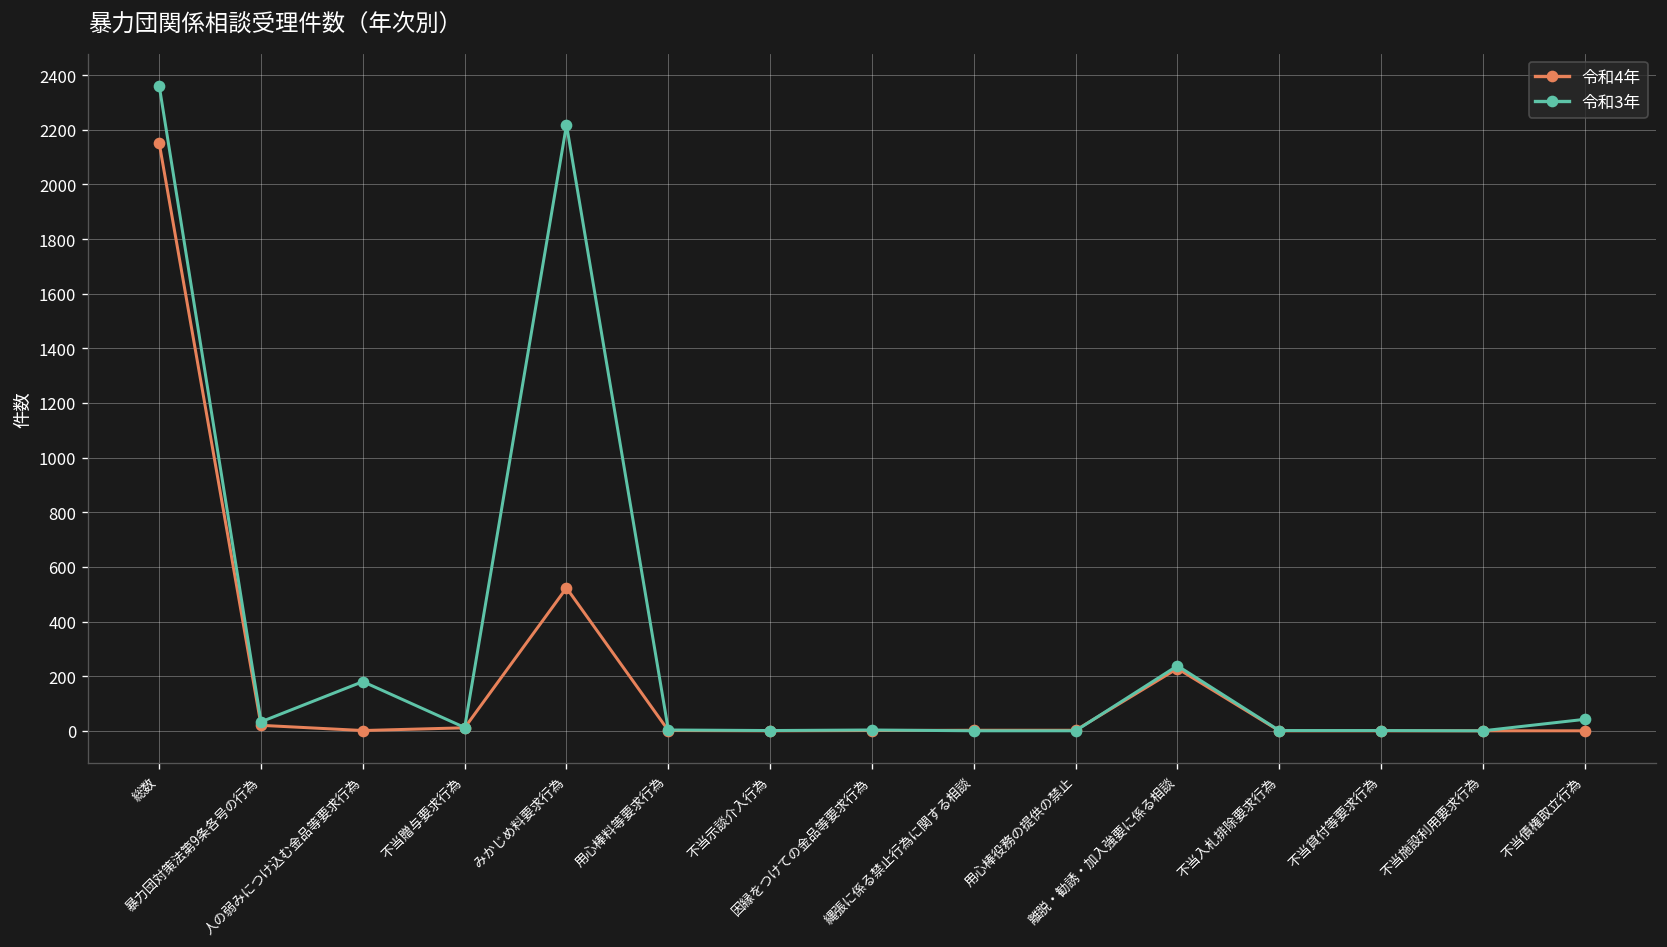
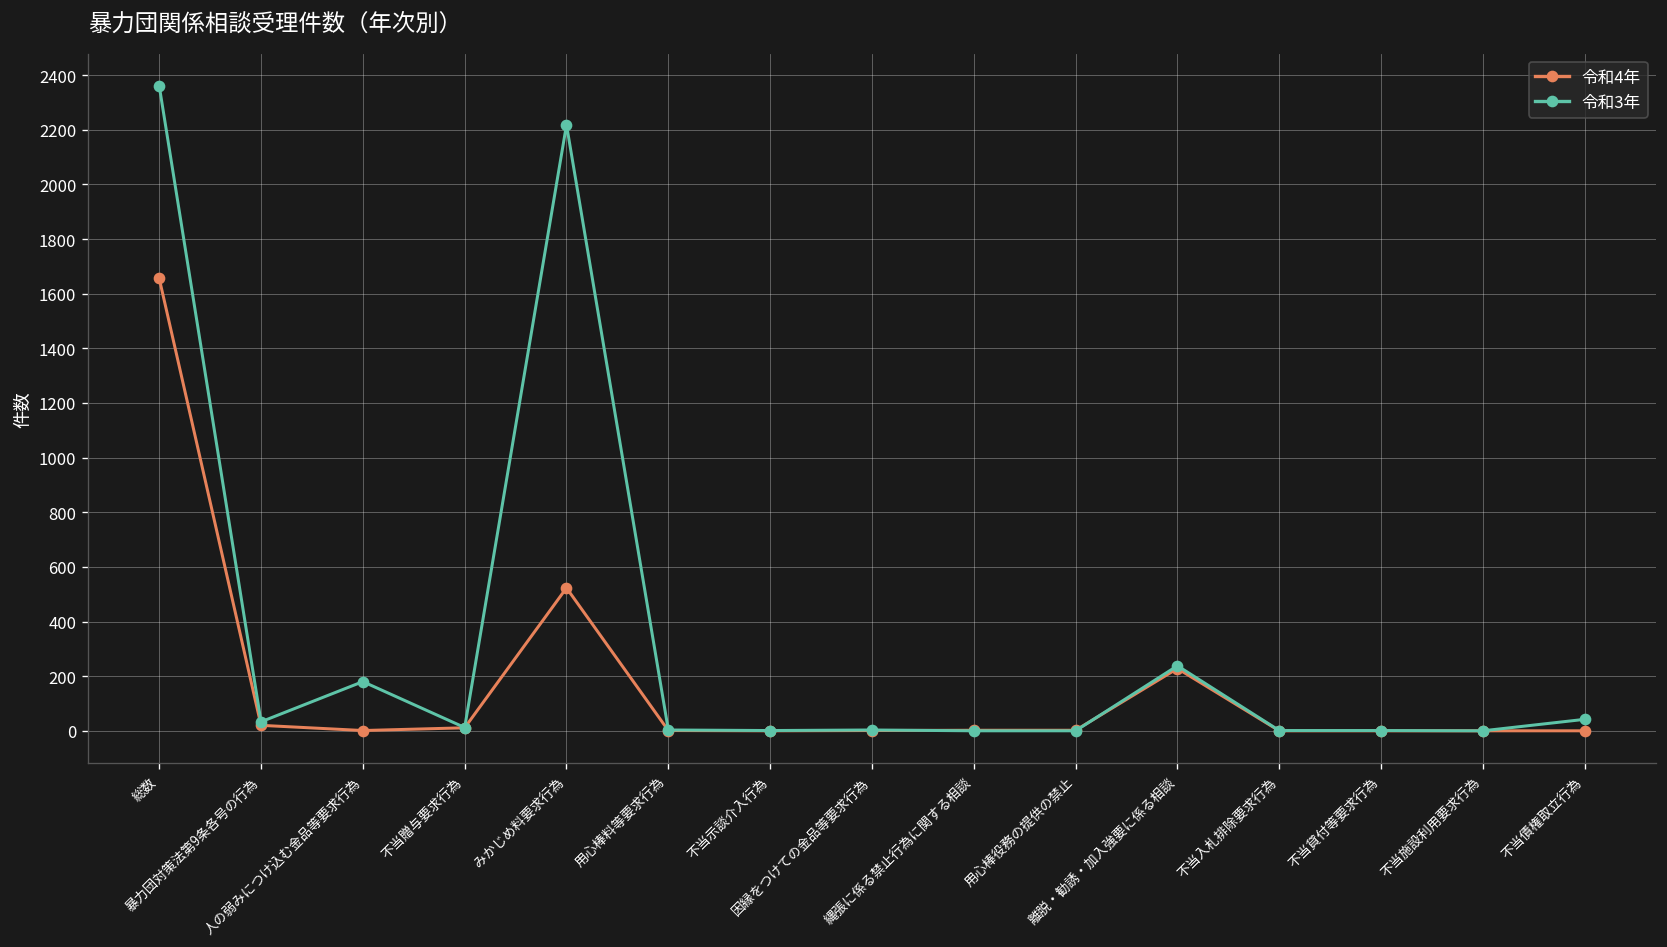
令和4年, 総数: 2150 -> 1660
